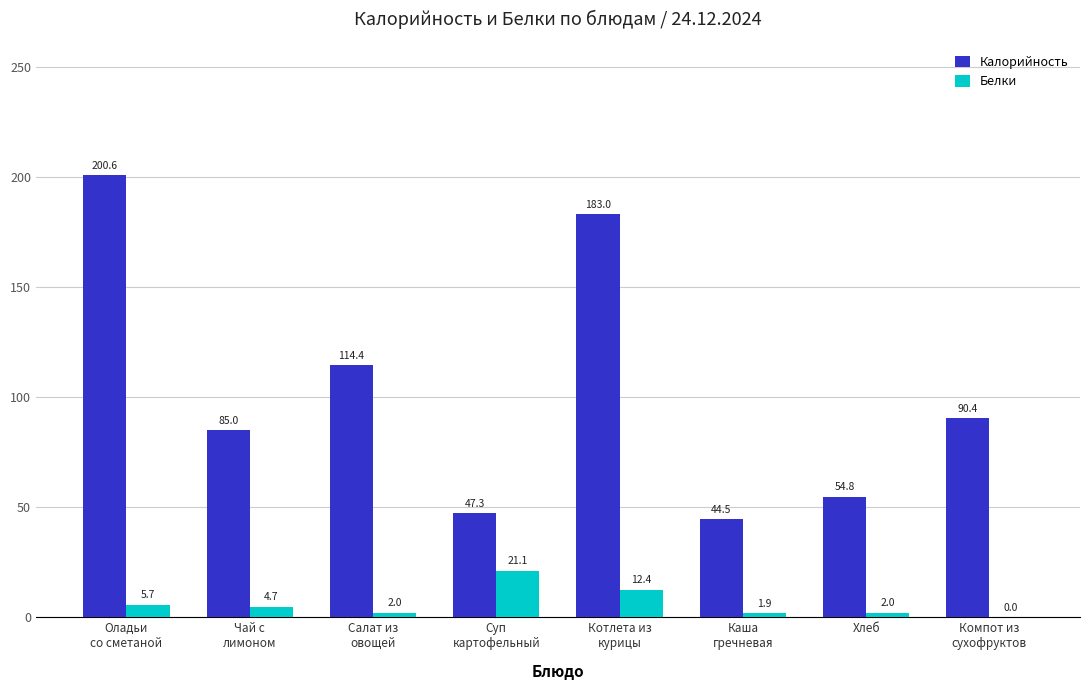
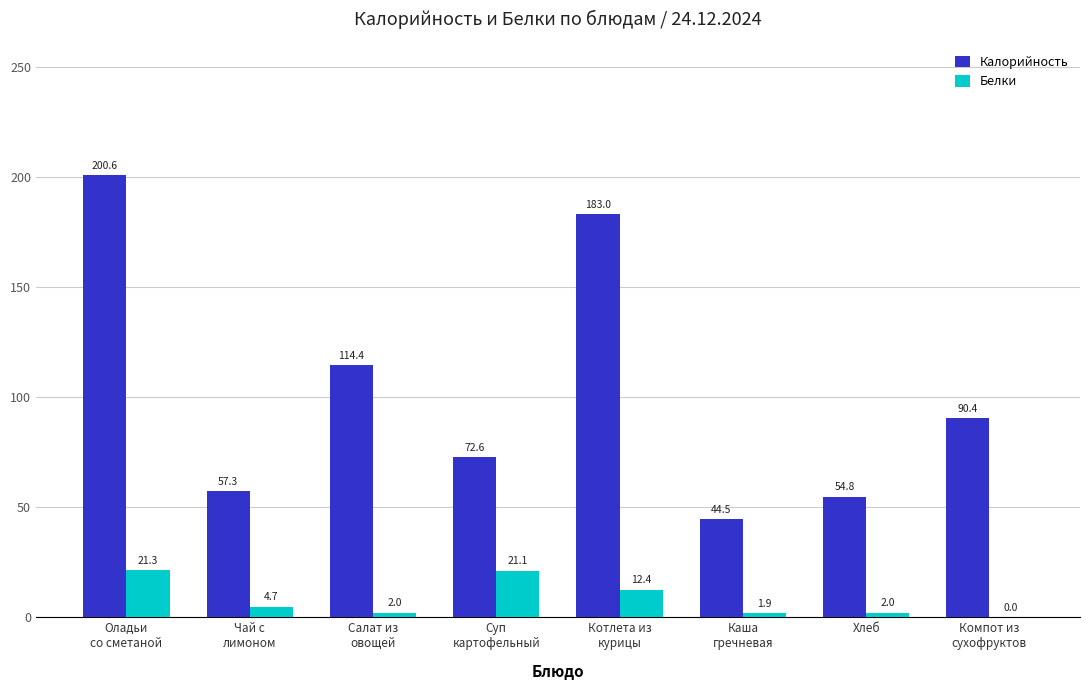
Белки, Оладьи со сметаной: 5.7 -> 21.3
Калорийность, Чай с лимоном: 85.0 -> 57.3
Калорийность, Суп картофельный: 47.3 -> 72.6
